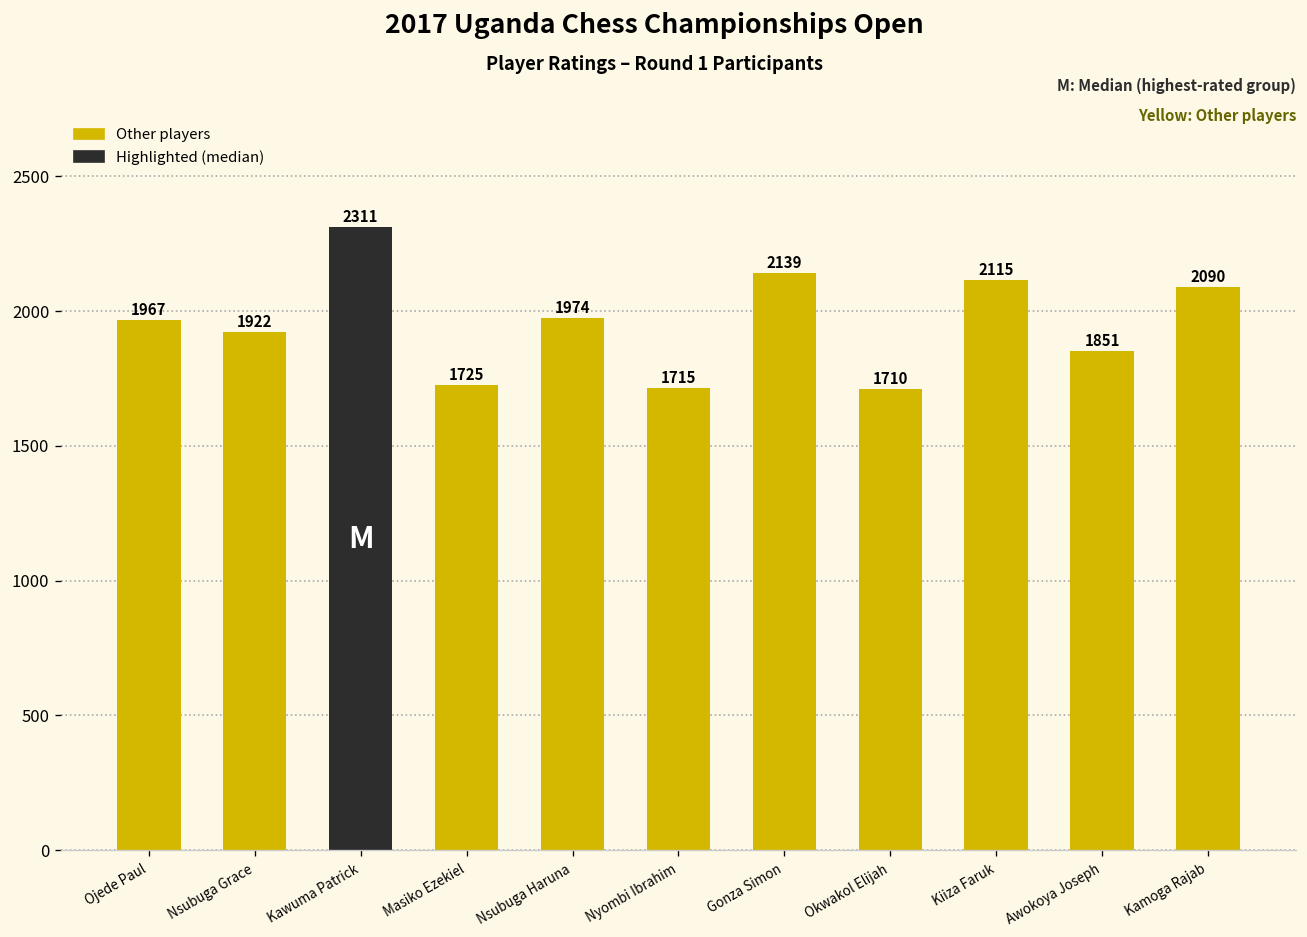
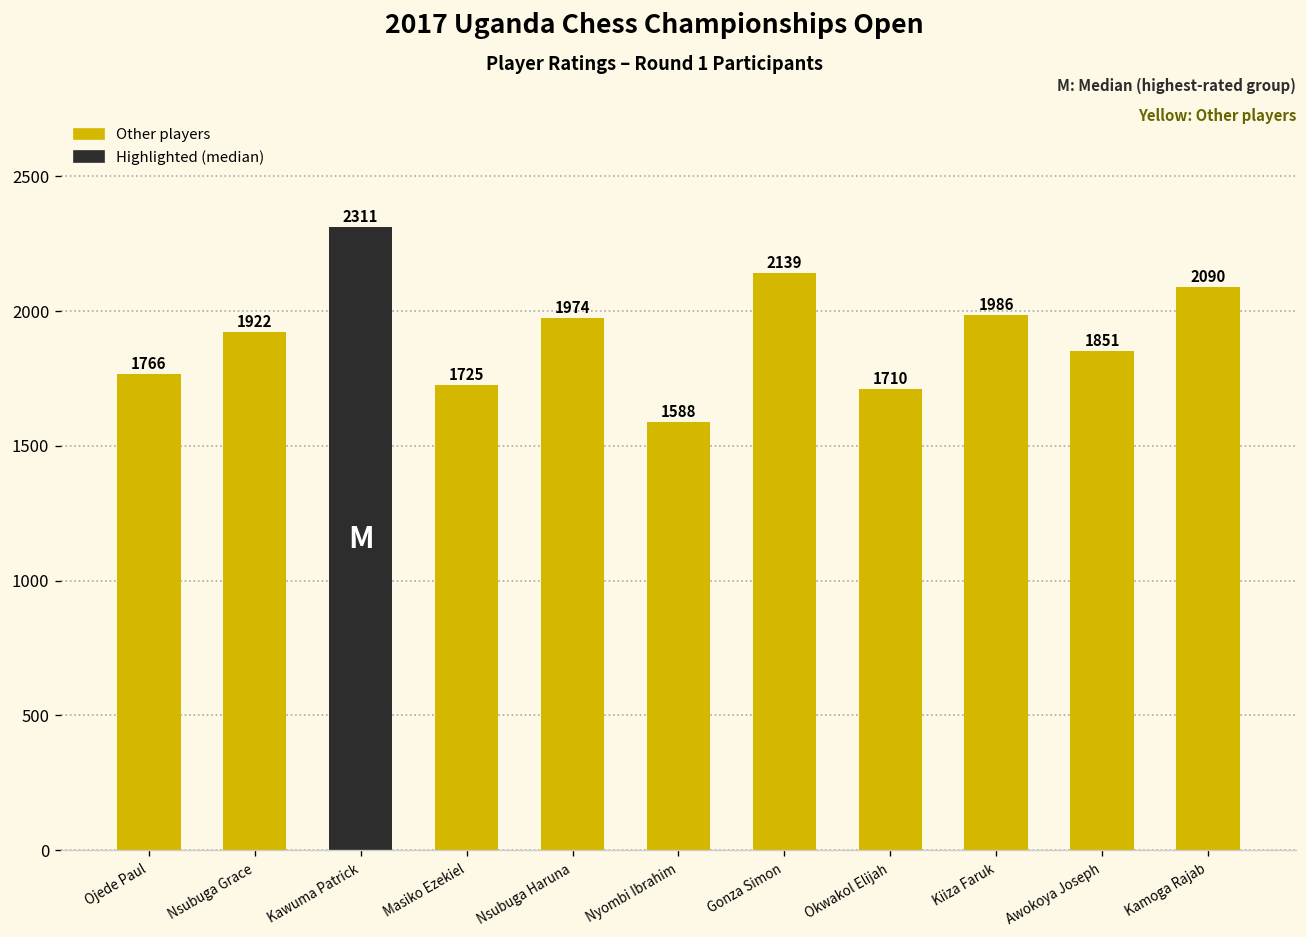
Ojede Paul: 1967 -> 1766
Nyombi Ibrahim: 1715 -> 1588
Kiiza Faruk: 2115 -> 1986
